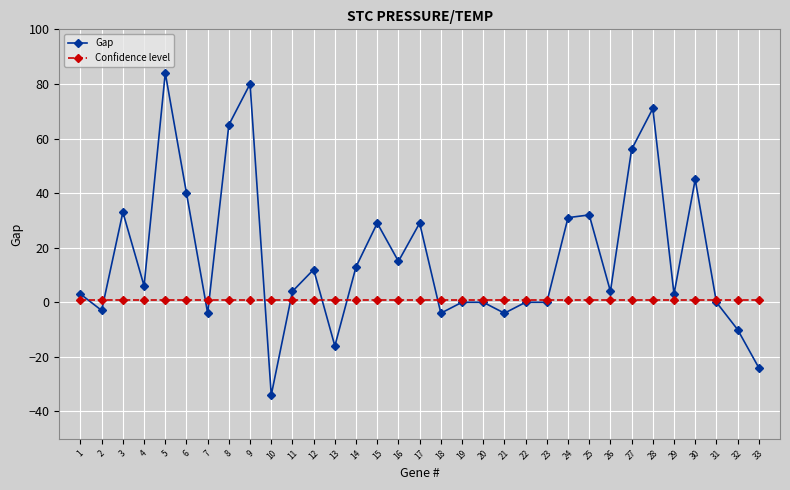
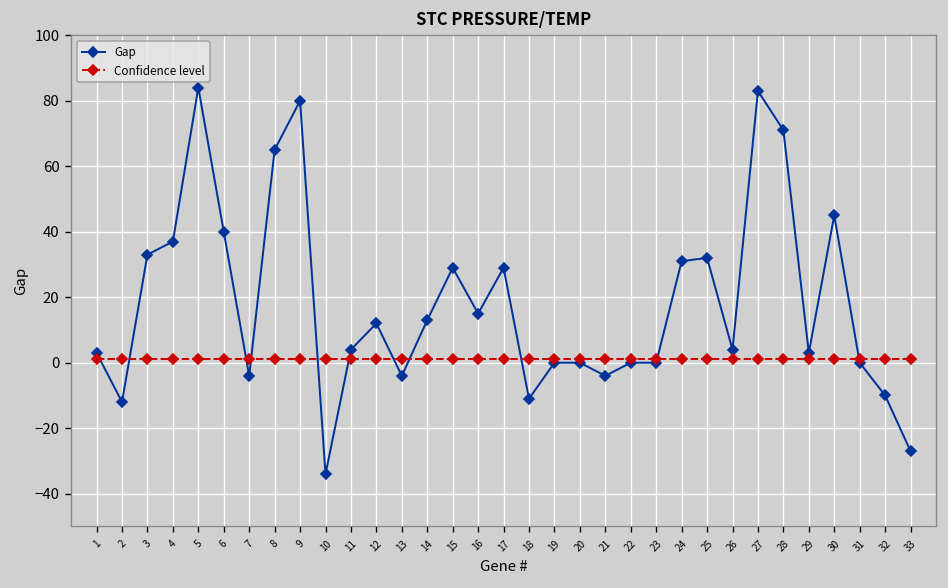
Gap, 2: -3 -> -12
Gap, 4: 6 -> 37
Gap, 13: -16 -> -4
Gap, 18: -4 -> -11
Gap, 27: 56 -> 83
Gap, 33: -24 -> -27
